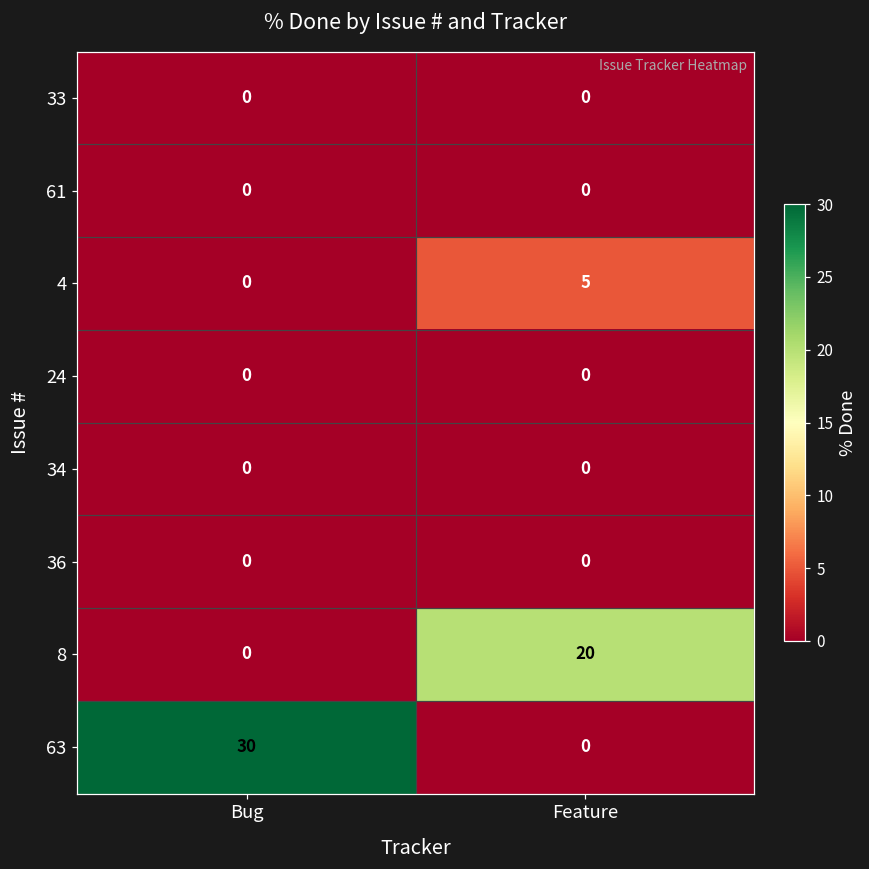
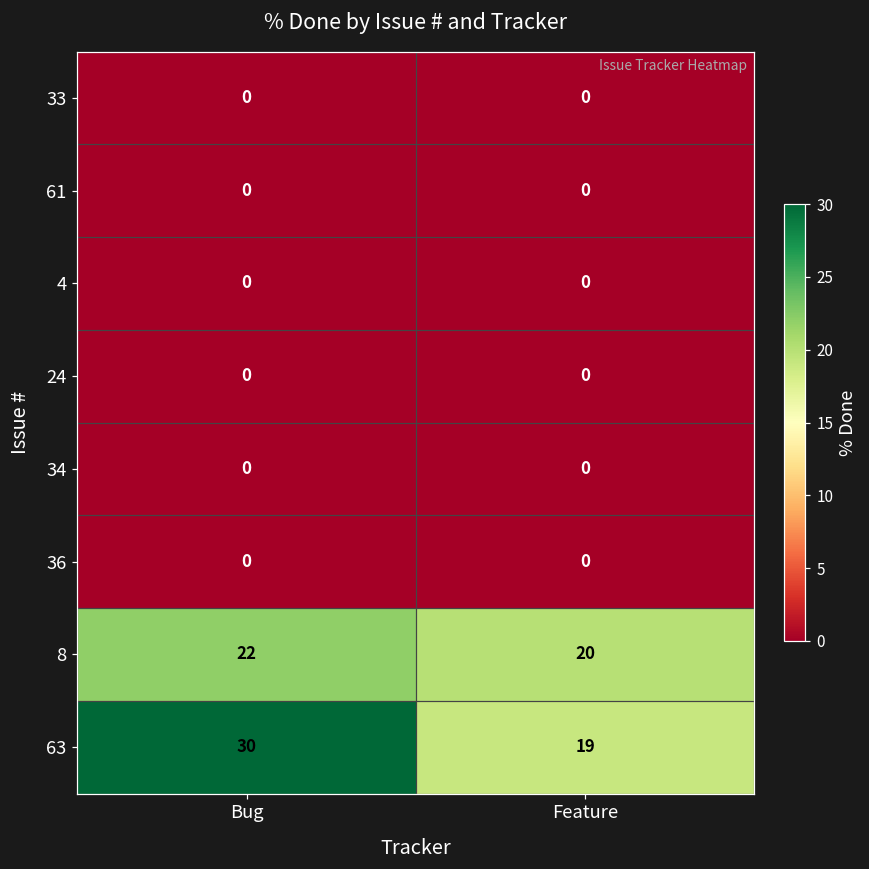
4, Feature: 5 -> 0
8, Bug: 0 -> 22
63, Feature: 0 -> 19
